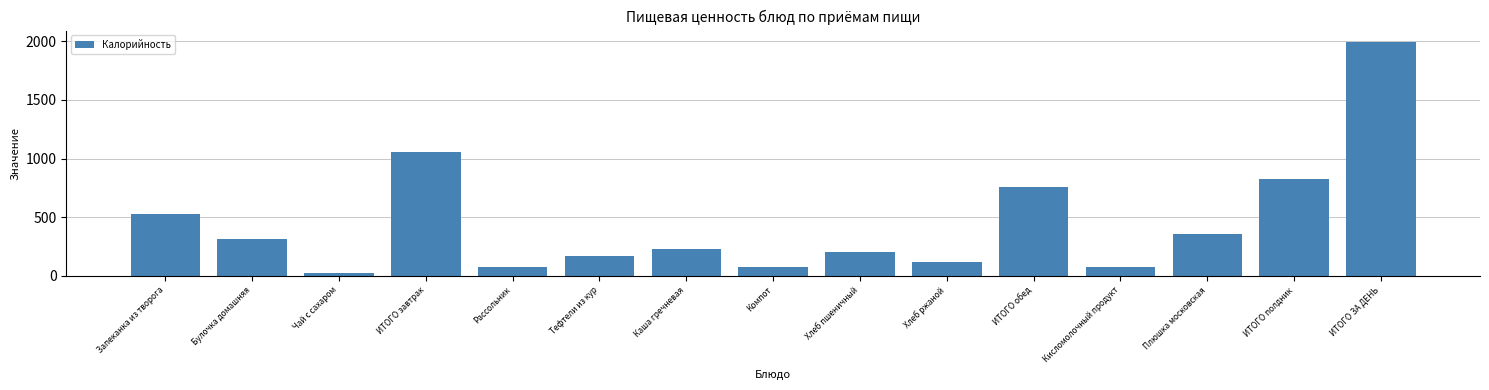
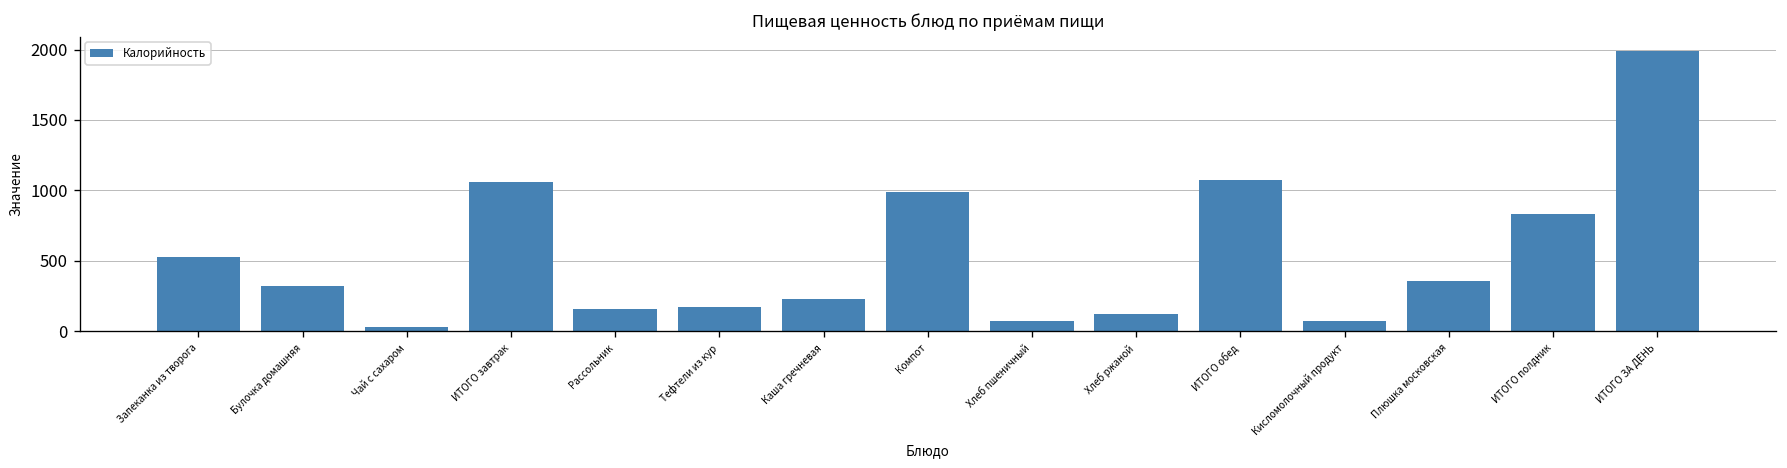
Рассольник: 70 -> 160
Компот: 80 -> 990
Хлеб пшеничный: 210 -> 70
ИТОГО обед: 750 -> 1070
